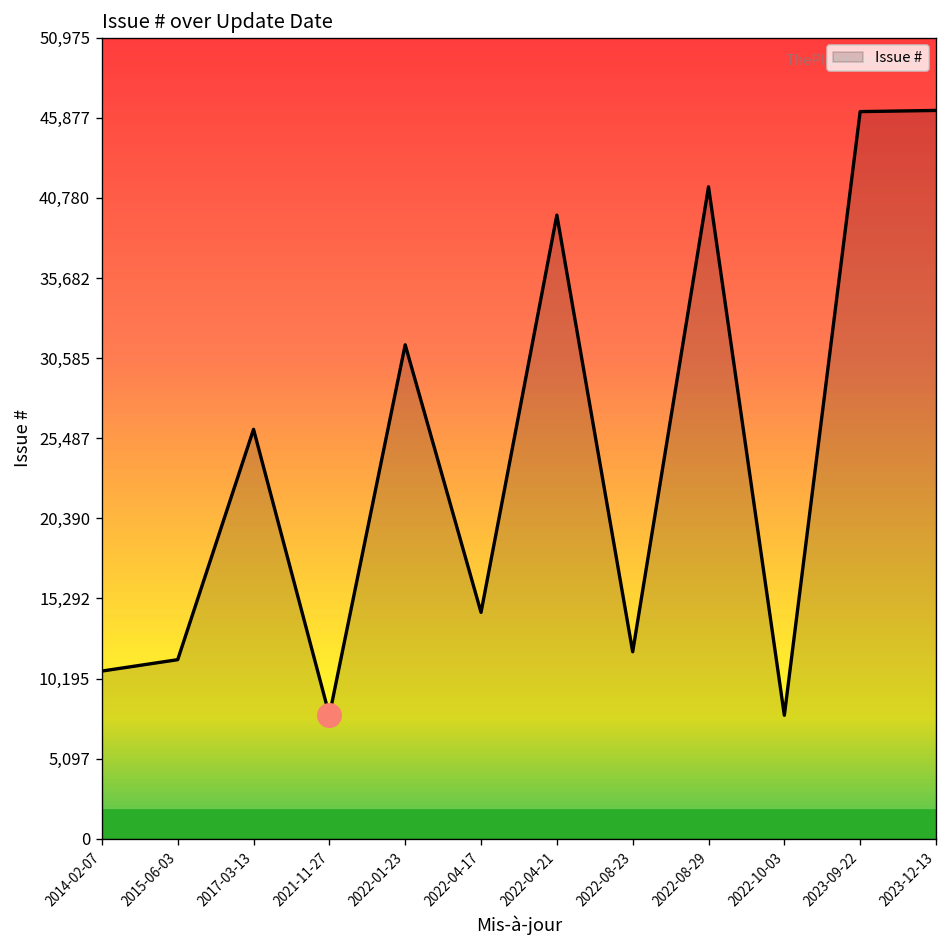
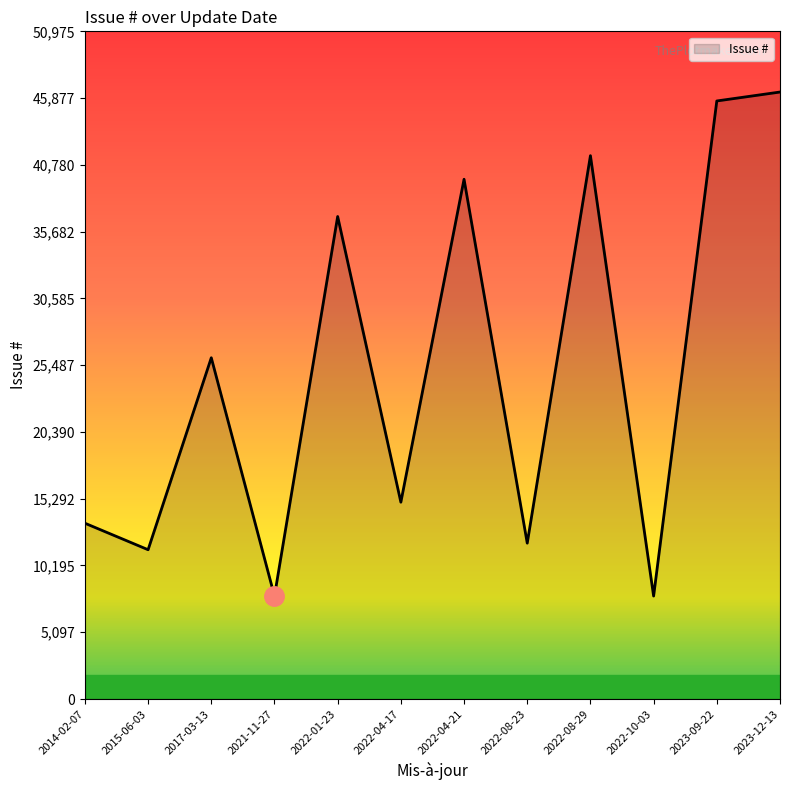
Issue #, 2014-02-07: 10,700 -> 13,400
Issue #, 2022-01-23: 31,400 -> 36,800
Issue #, 2022-04-17: 14,400 -> 15,000
Issue #, 2023-09-22: 46,300 -> 45,700
